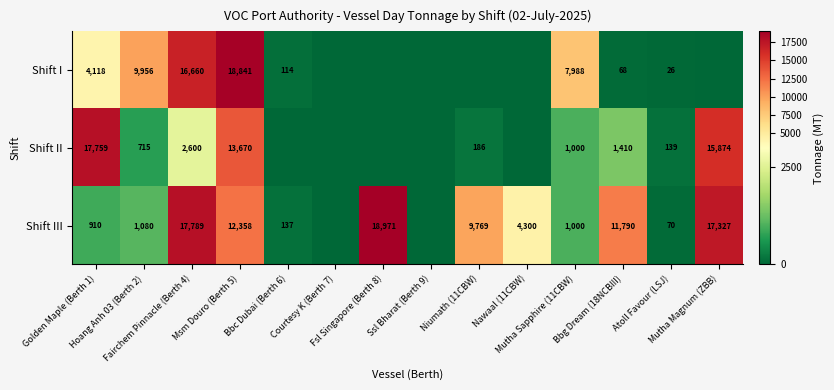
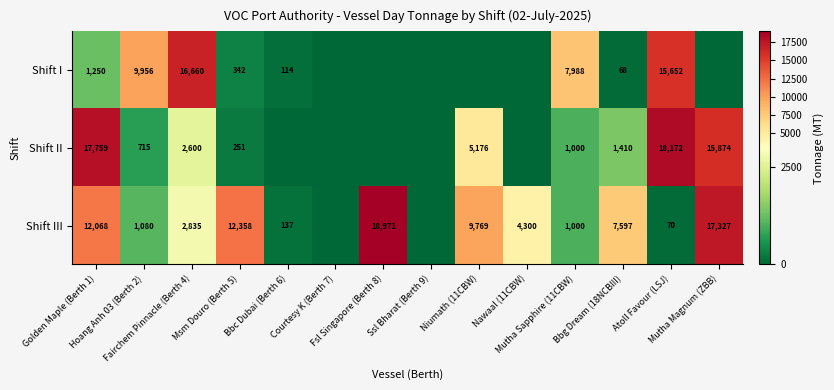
Shift I, Golden Maple (Berth 1): 4,118 -> 1,250
Shift I, Msm Douro (Berth 5): 18,841 -> 342
Shift I, Atoll Favour (LSJ): 26 -> 15,652
Shift II, Msm Douro (Berth 5): 13,670 -> 251
Shift II, Niumath (11CBW): 186 -> 5,176
Shift II, Atoll Favour (LSJ): 139 -> 18,172
Shift III, Golden Maple (Berth 1): 910 -> 12,068
Shift III, Fairchem Pinnacle (Berth 4): 17,789 -> 2,835
Shift III, Bbg Dream (18NCBIII): 11,790 -> 7,597
